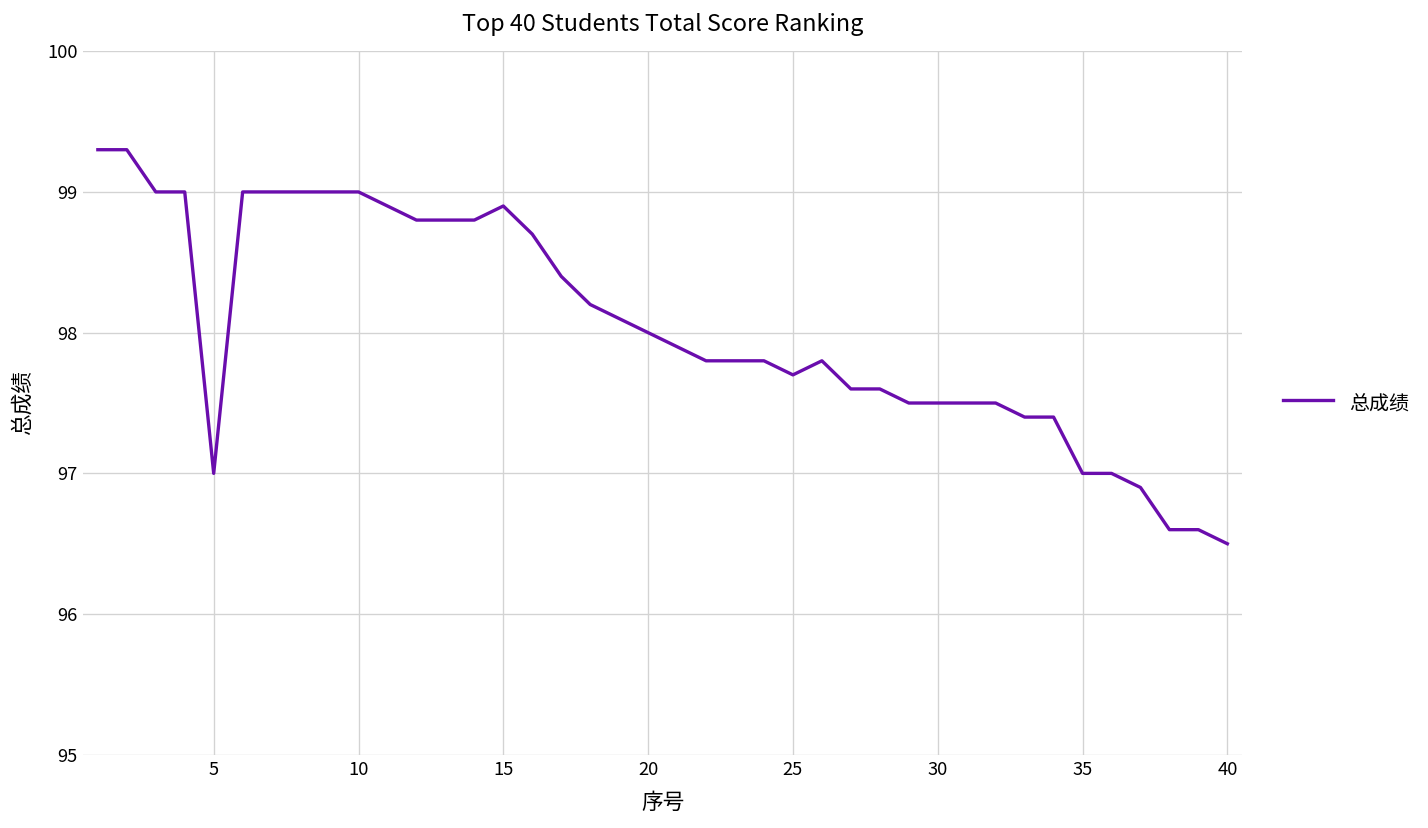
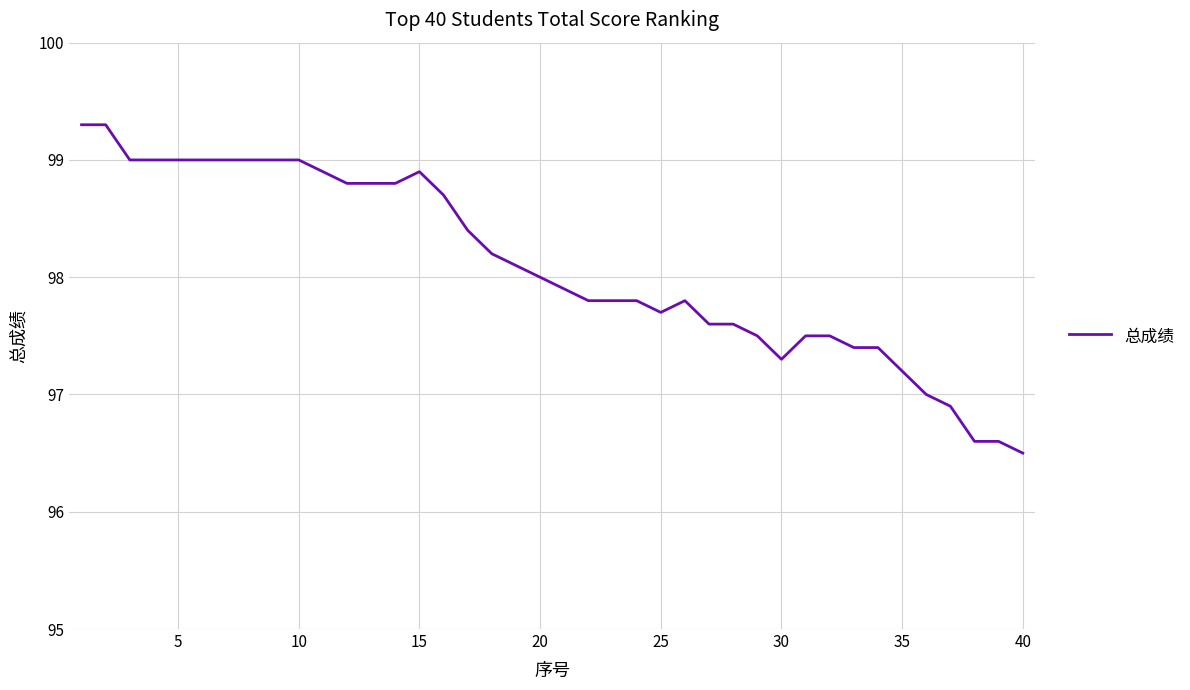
5: 97 -> 99
30: 97.5 -> 97.3
35: 97.0 -> 97.2
